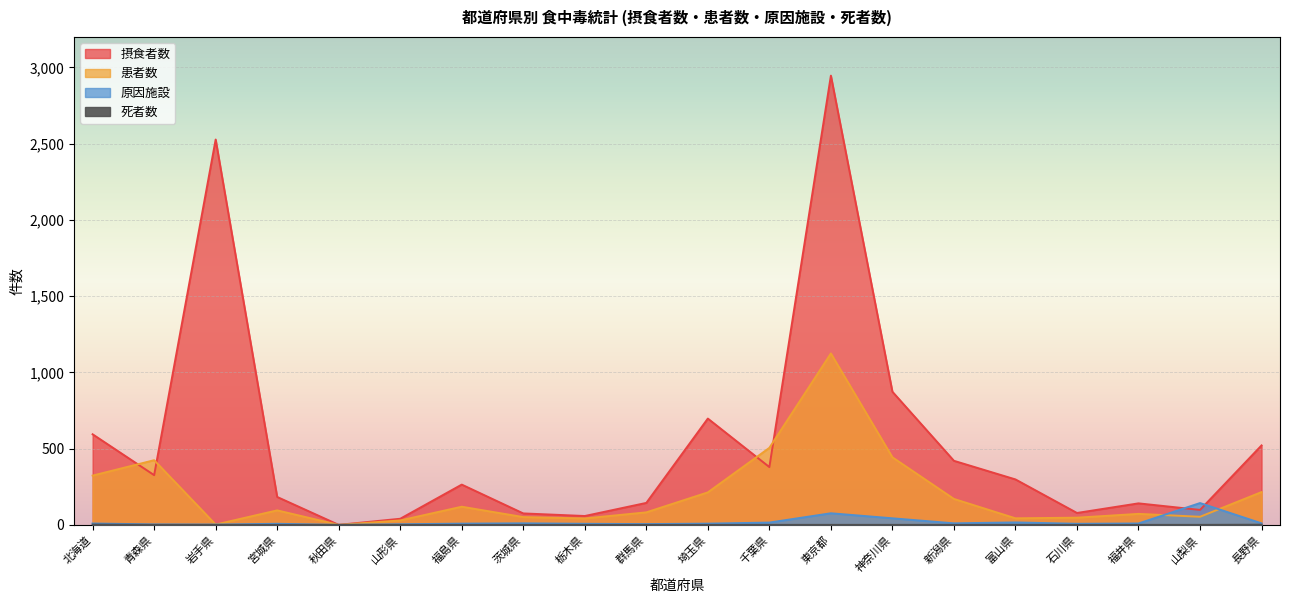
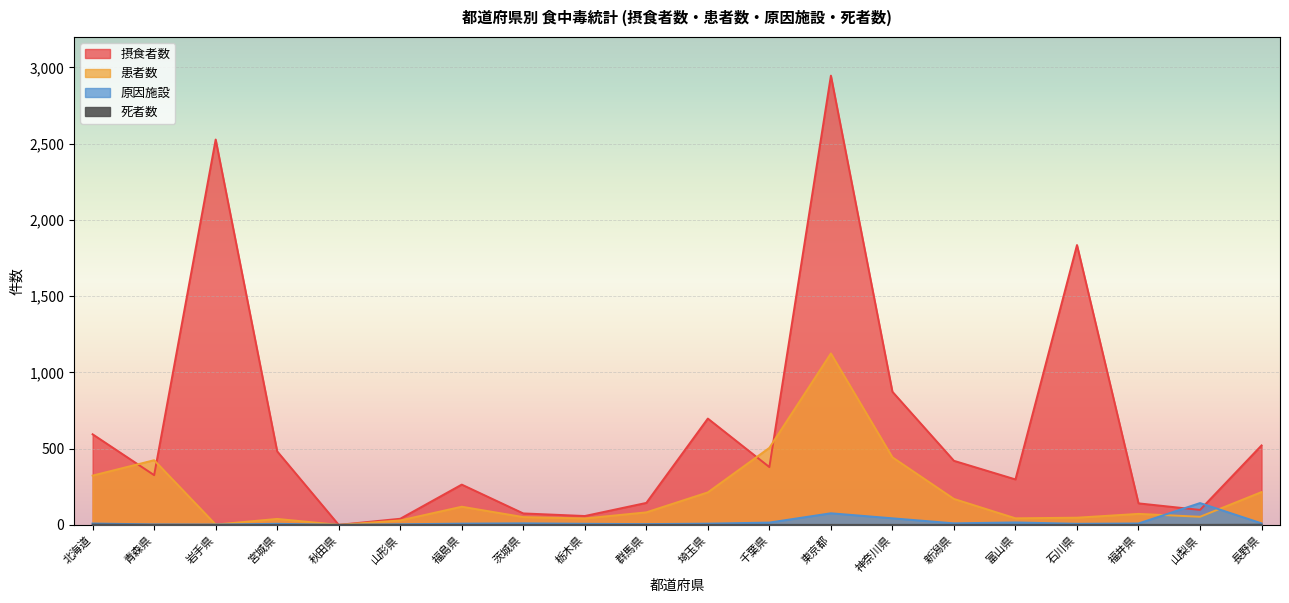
摂食者数, 宮城県: 180 -> 480
患者数, 宮城県: 100 -> 40
摂食者数, 石川県: 80 -> 1,840
